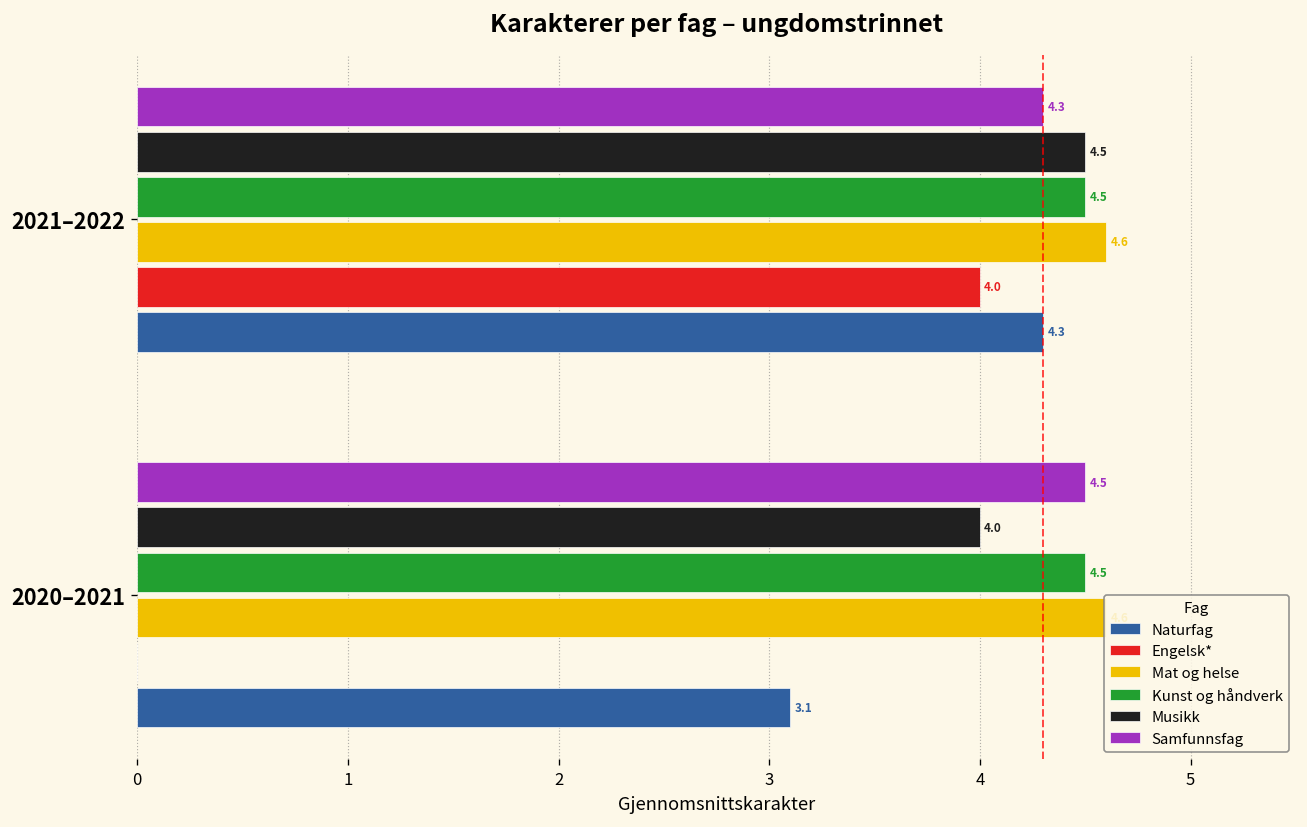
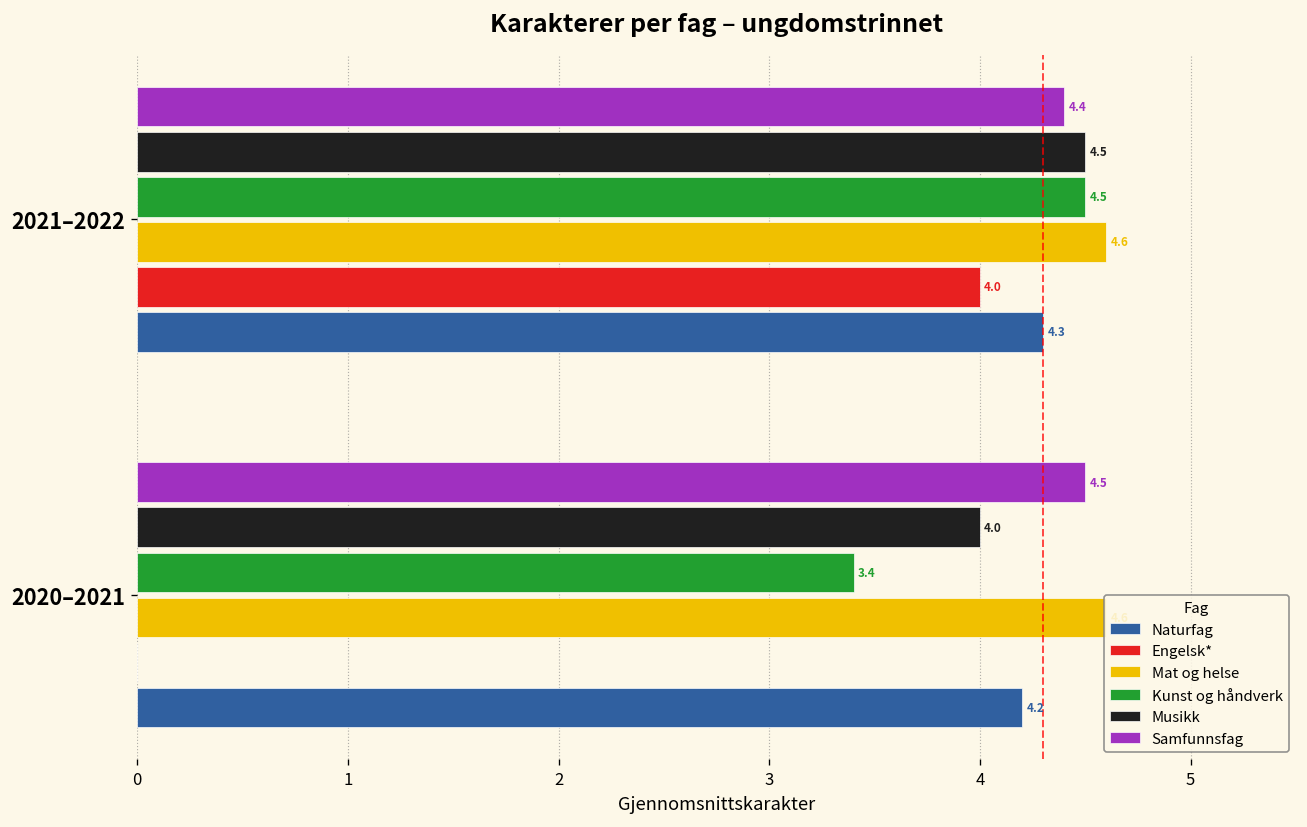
Samfunnsfag, 2021–2022: 4.3 -> 4.4
Kunst og håndverk, 2020–2021: 4.5 -> 3.4
Naturfag, 2020–2021: 3.1 -> 4.2
